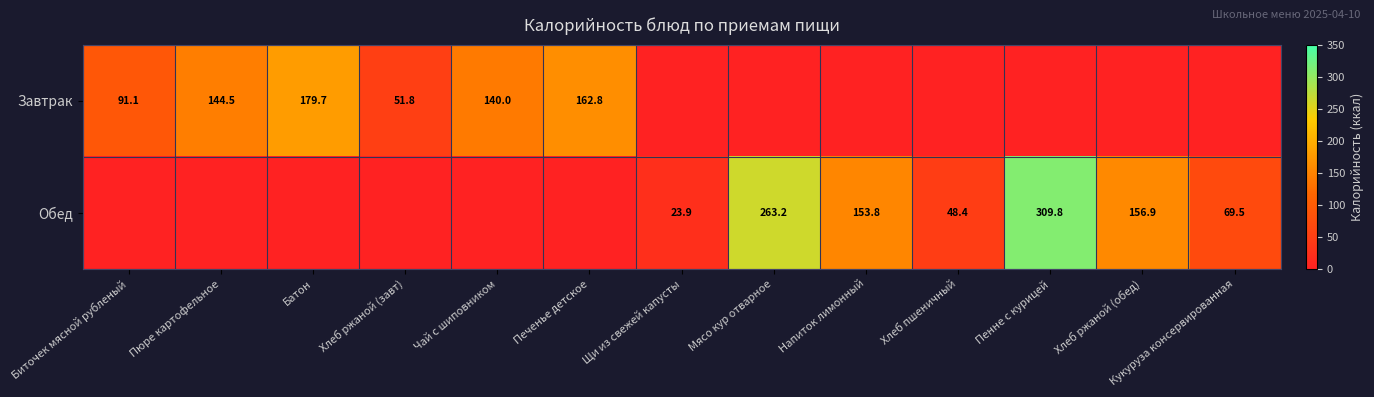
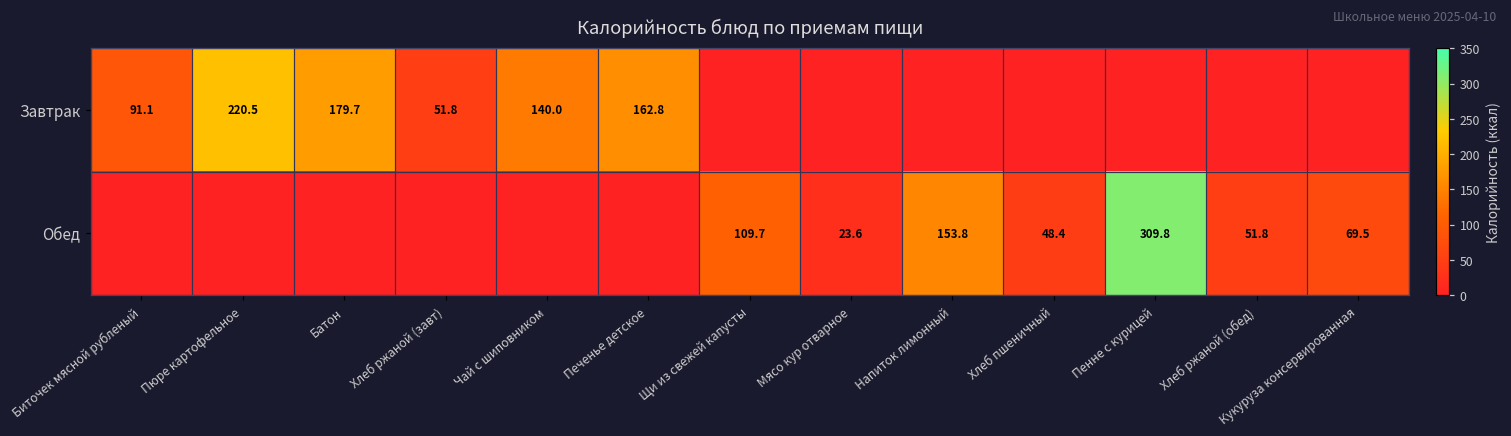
Завтрак, Пюре картофельное: 144.5 -> 220.5
Обед, Щи из свежей капусты: 23.9 -> 109.7
Обед, Мясо кур отварное: 263.2 -> 23.6
Обед, Хлеб ржаной (обед): 156.9 -> 51.8
